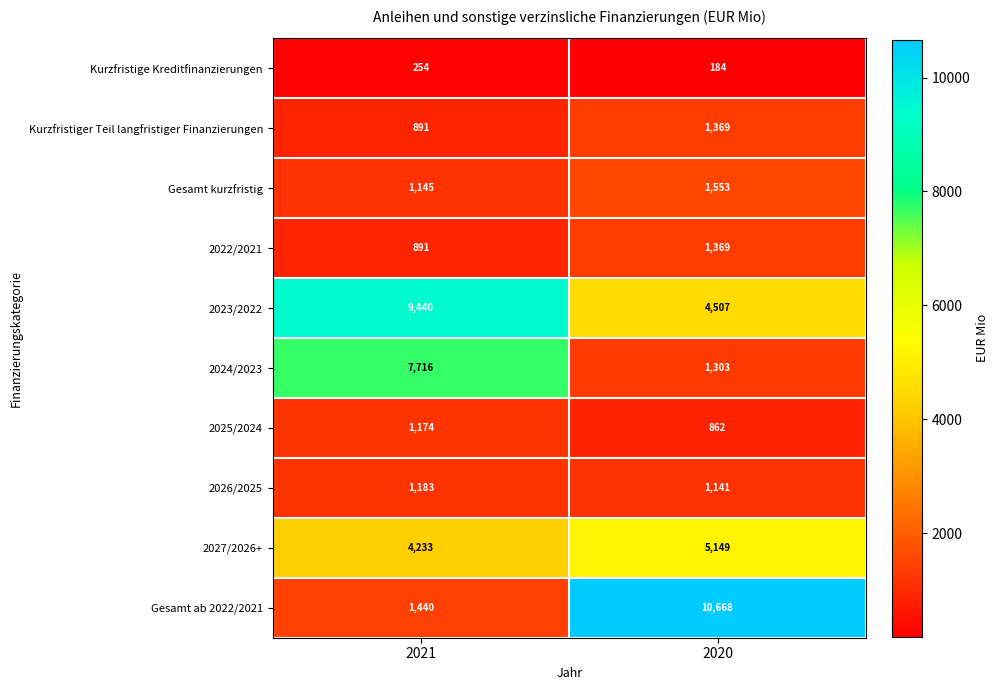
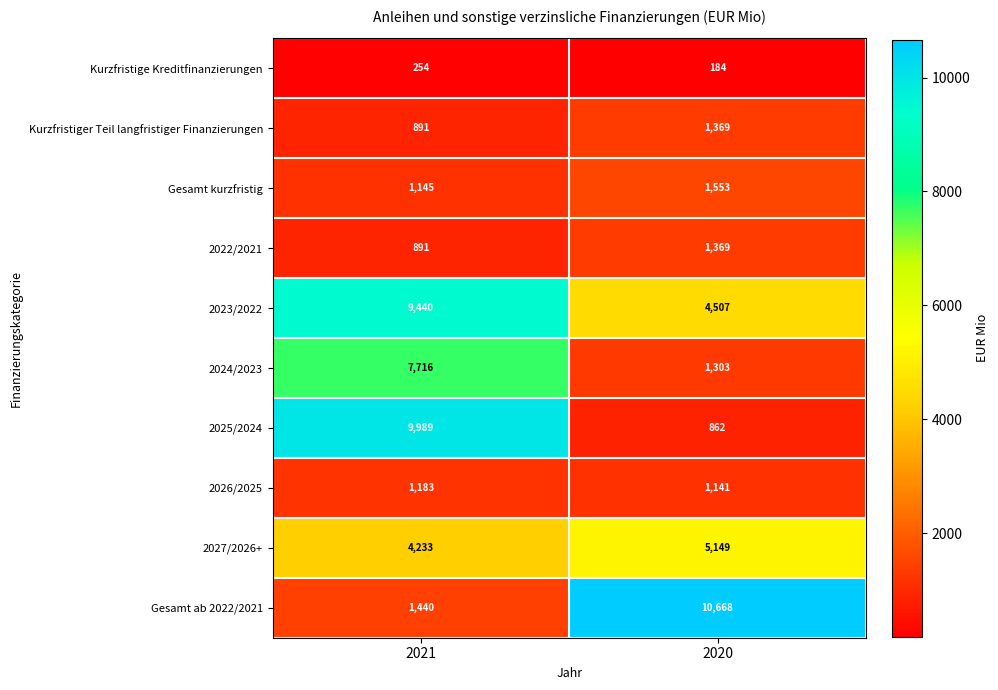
2025/2024, 2021: 1,174 -> 9,989
